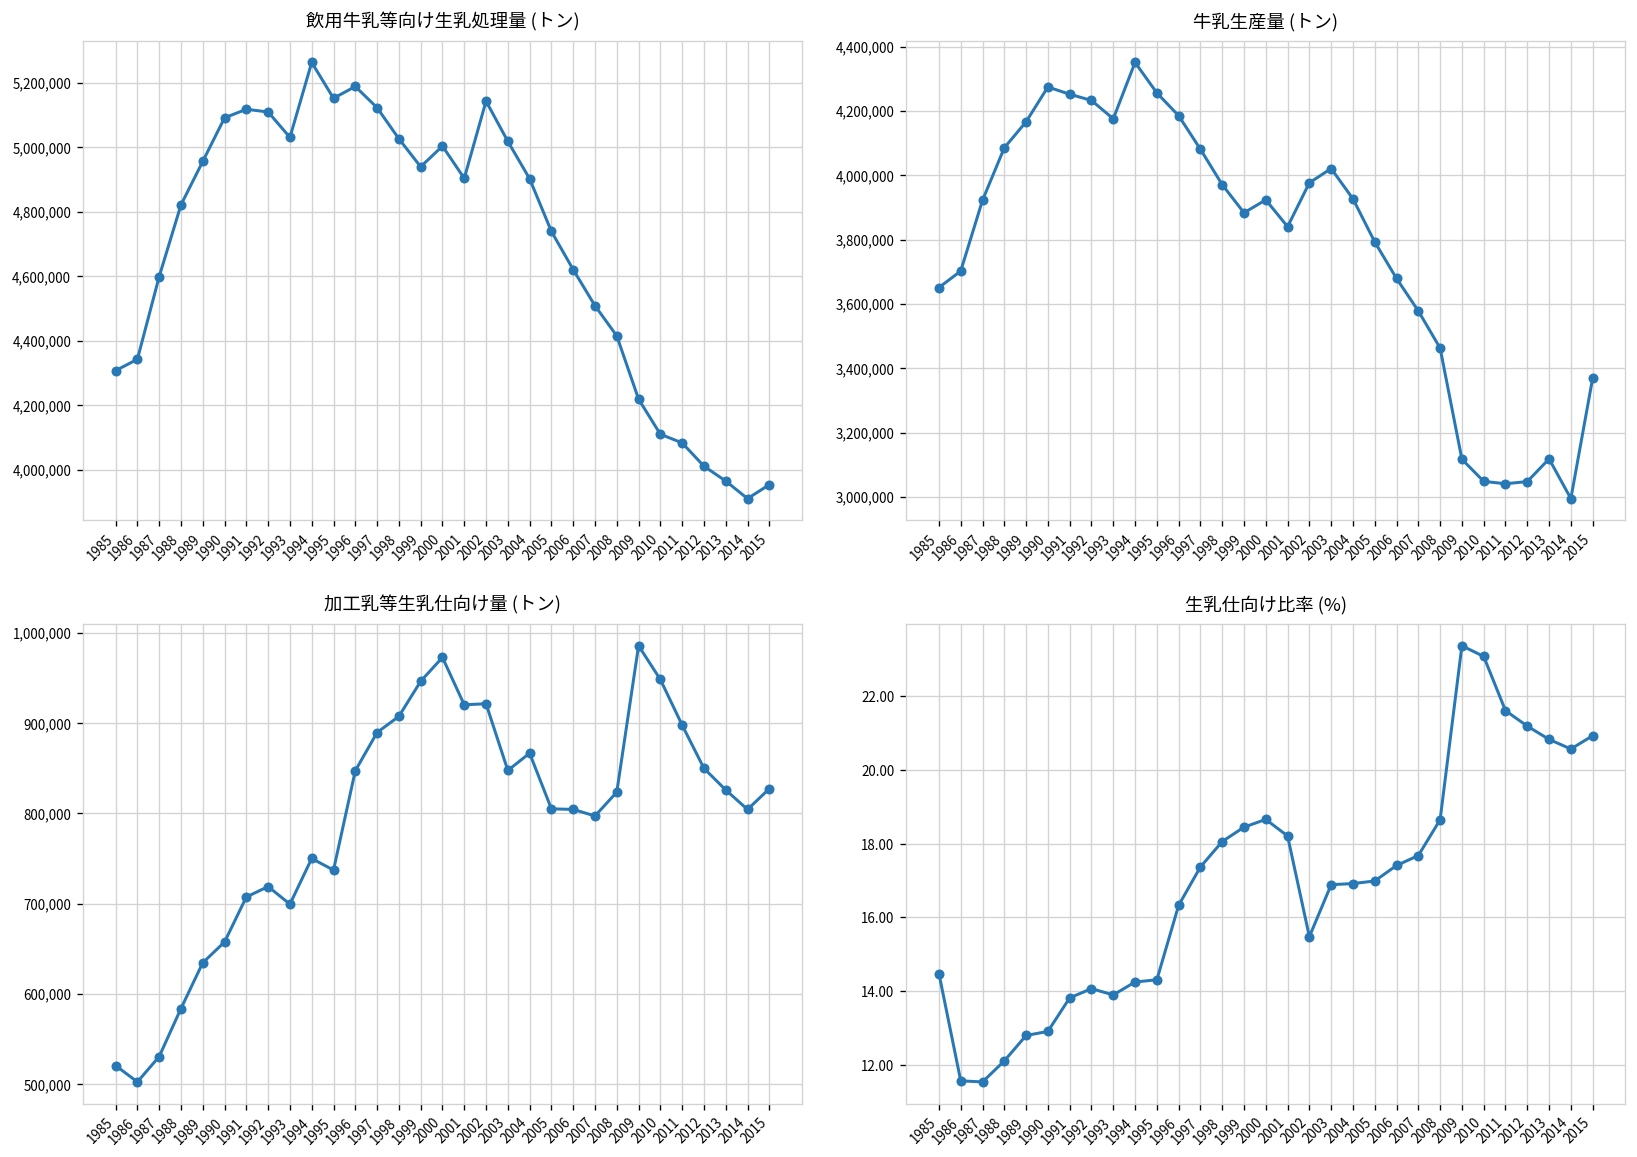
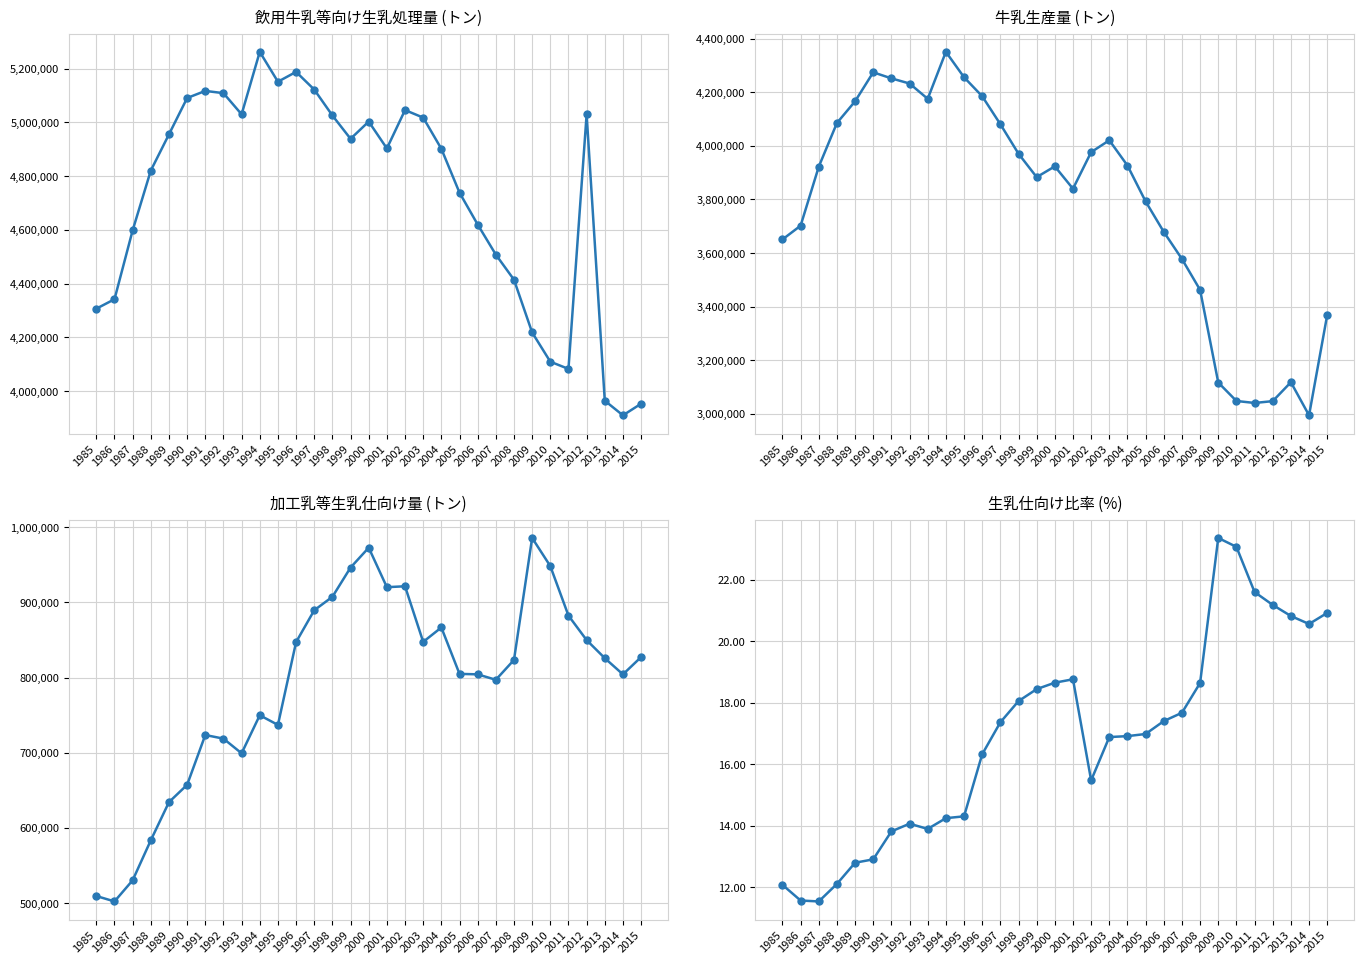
飲用牛乳等向け生乳処理量 (トン), 2002: 5,140,000 -> 5,050,000
飲用牛乳等向け生乳処理量 (トン), 2012: 4,010,000 -> 5,030,000
加工乳等生乳仕向け量 (トン), 1985: 520,000 -> 510,000
加工乳等生乳仕向け量 (トン), 1991: 710,000 -> 720,000
加工乳等生乳仕向け量 (トン), 2011: 900,000 -> 880,000
生乳仕向け比率 (%), 1985: 14.5 -> 12.1
生乳仕向け比率 (%), 2001: 18.2 -> 18.8
